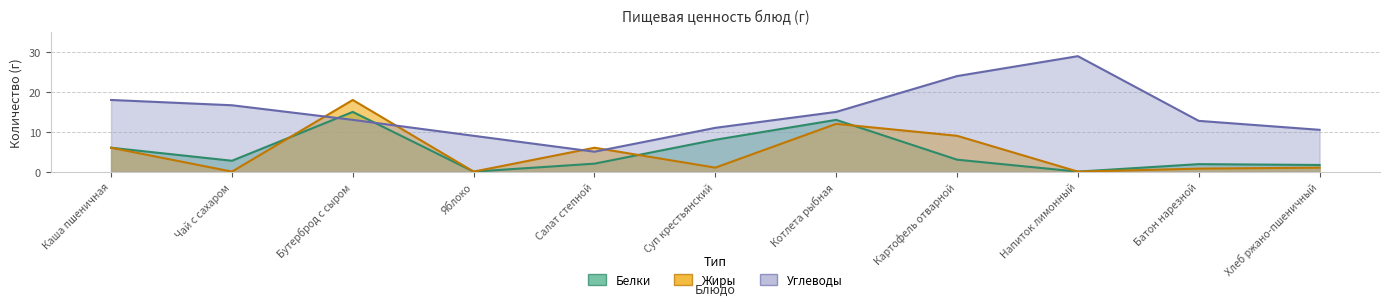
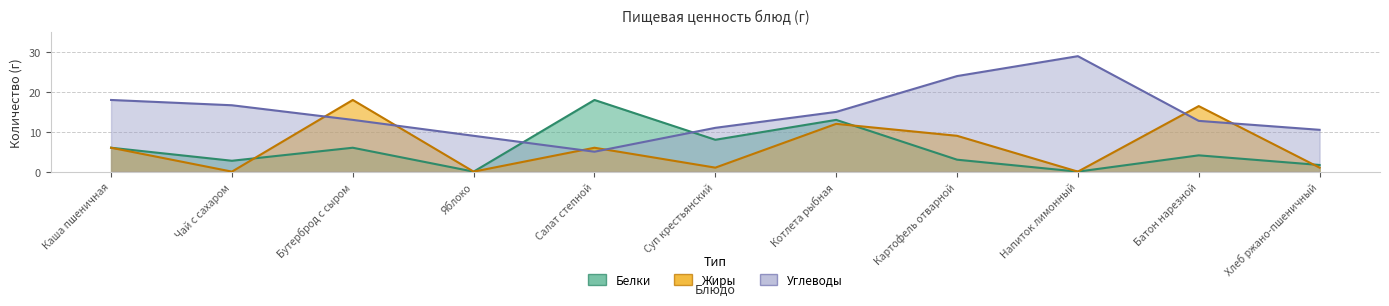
Белки, Бутерброд с сыром: 15 -> 6
Белки, Салат степной: 2 -> 18
Белки, Батон нарезной: 2 -> 4
Жиры, Батон нарезной: 1 -> 16
